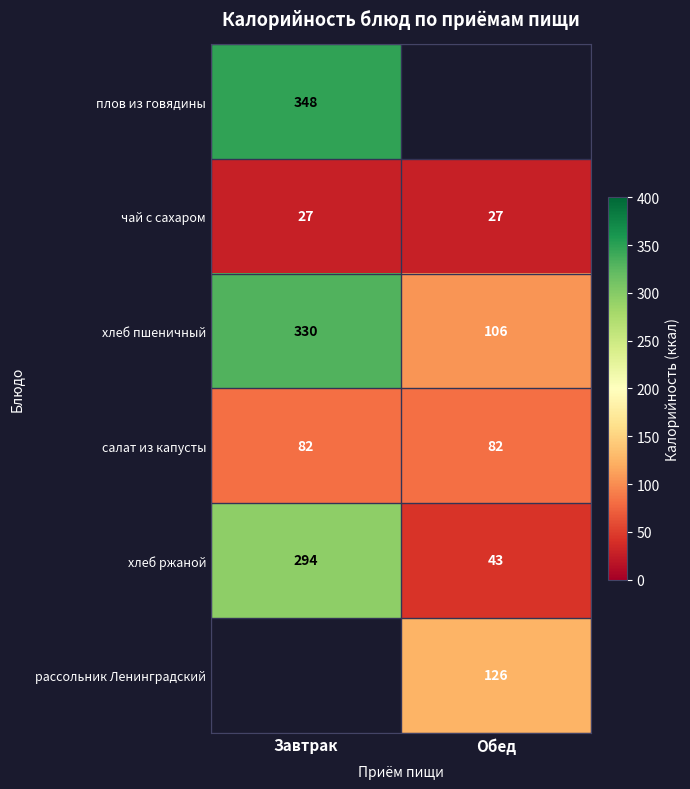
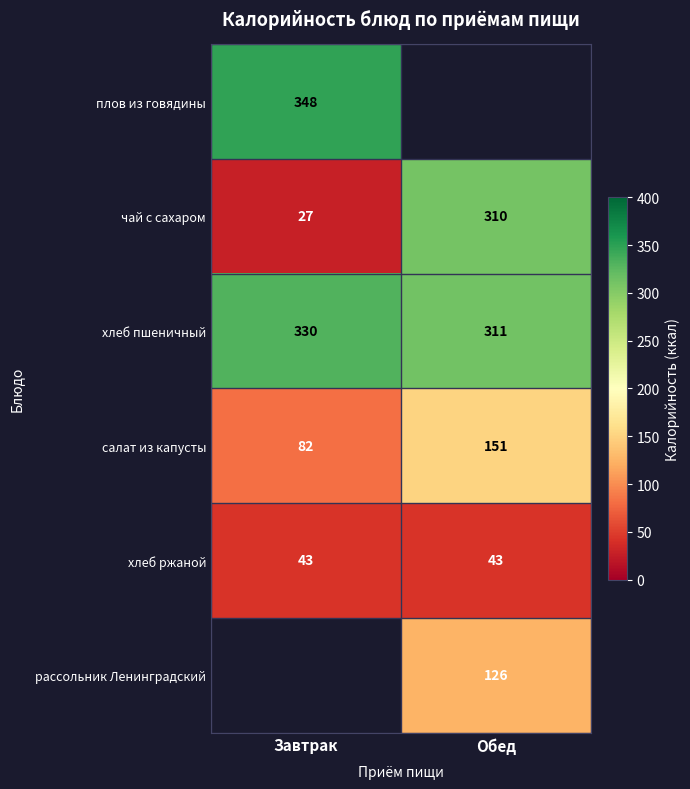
чай с сахаром, Обед: 27 -> 310
хлеб пшеничный, Обед: 106 -> 311
салат из капусты, Обед: 82 -> 151
хлеб ржаной, Завтрак: 294 -> 43
